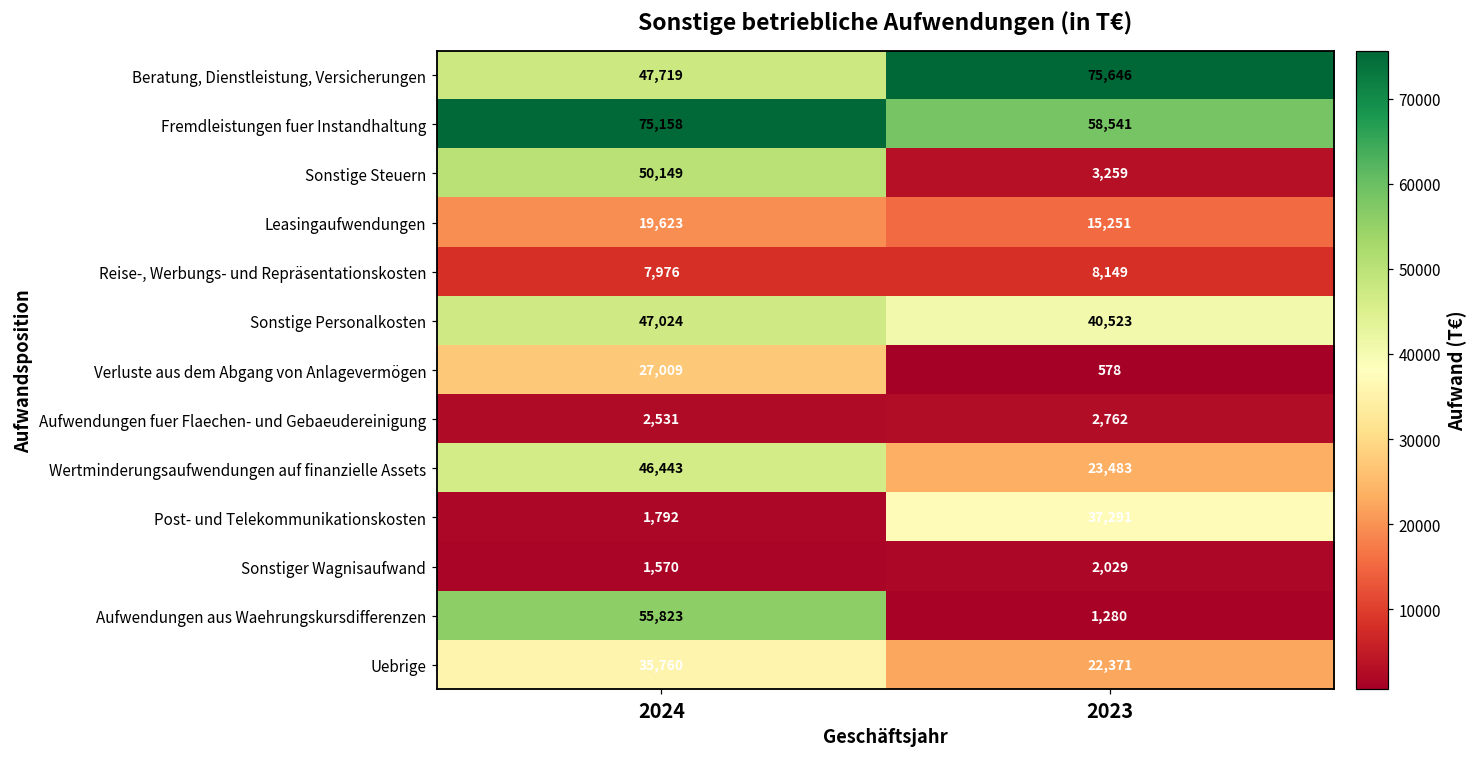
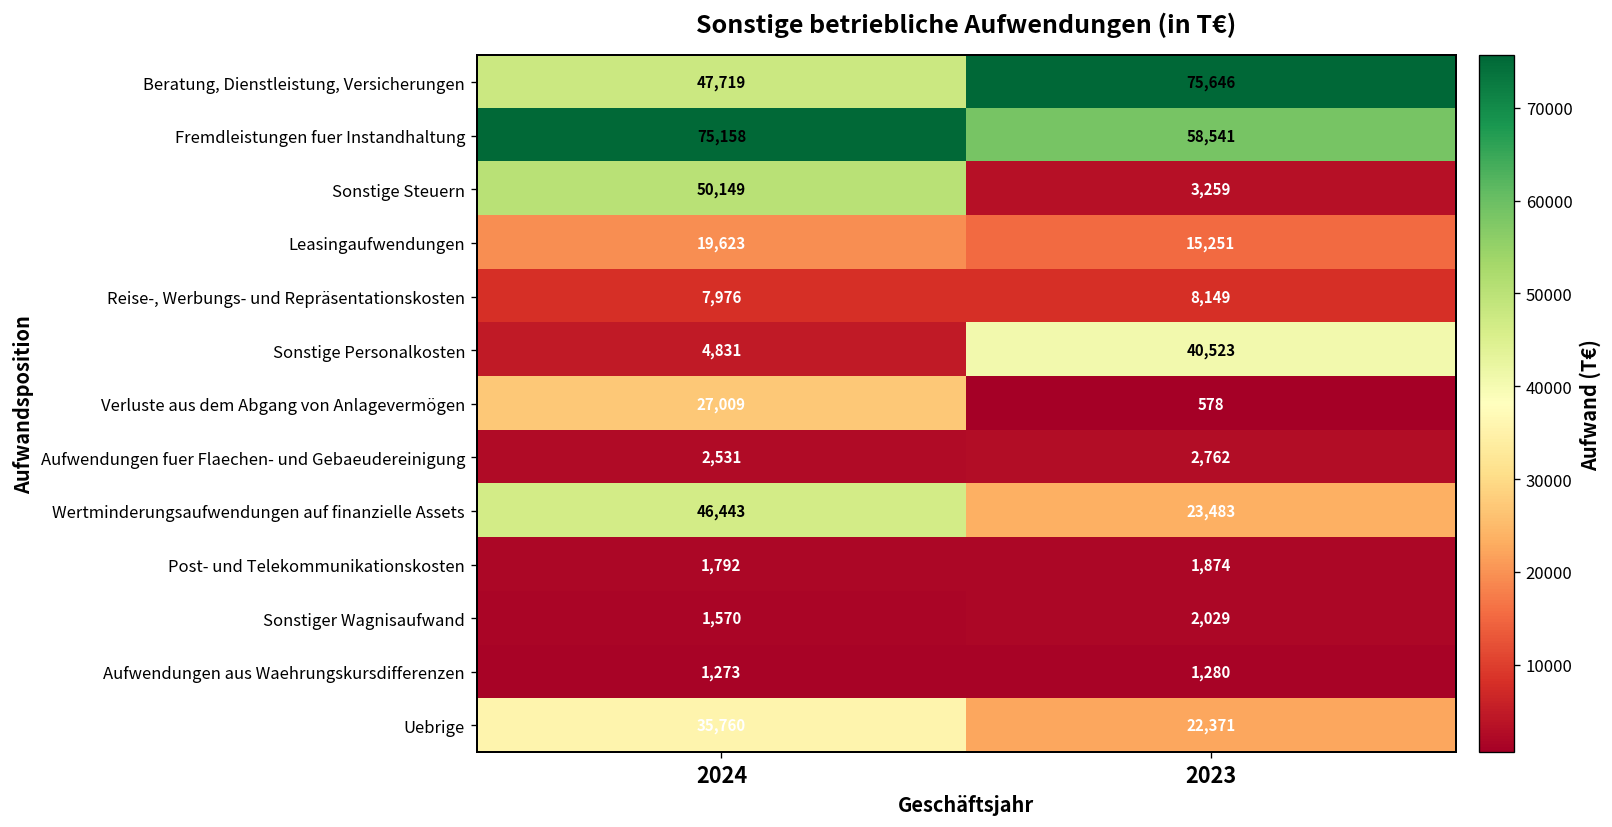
Sonstige Personalkosten, 2024: 47,024 -> 4,831
Post- und Telekommunikationskosten, 2023: 37,291 -> 1,874
Aufwendungen aus Waehrungskursdifferenzen, 2024: 55,823 -> 1,273
